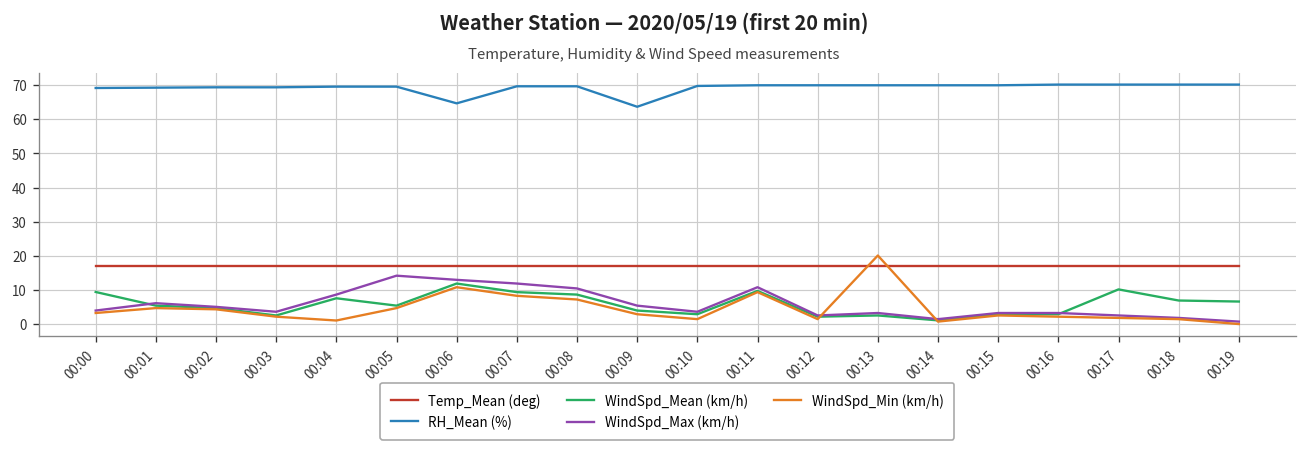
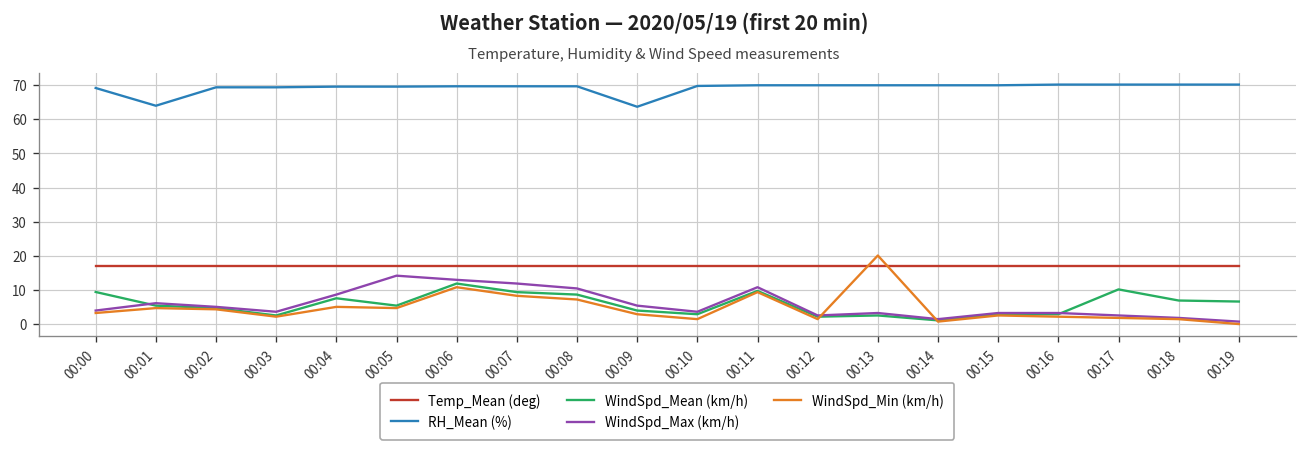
RH_Mean (%), 00:01: 69 -> 64
WindSpd_Min (km/h), 00:04: 1 -> 5
RH_Mean (%), 00:06: 65 -> 70
